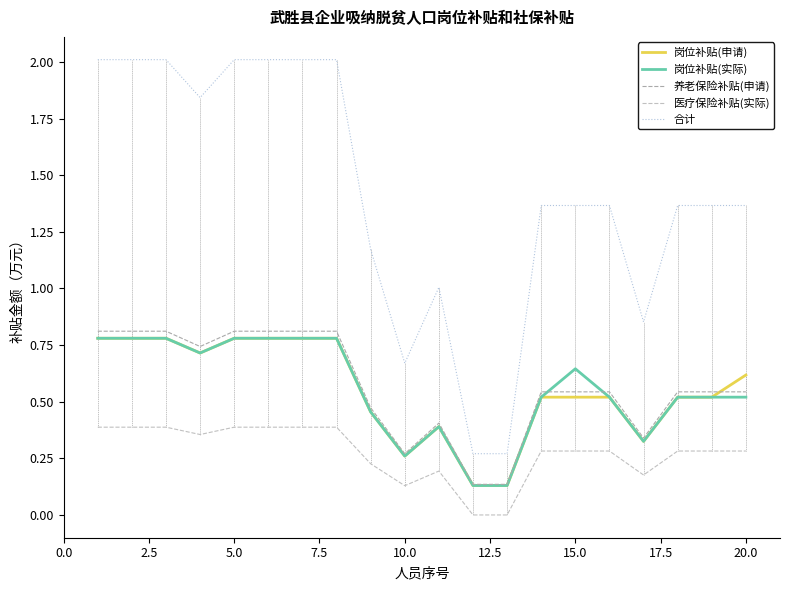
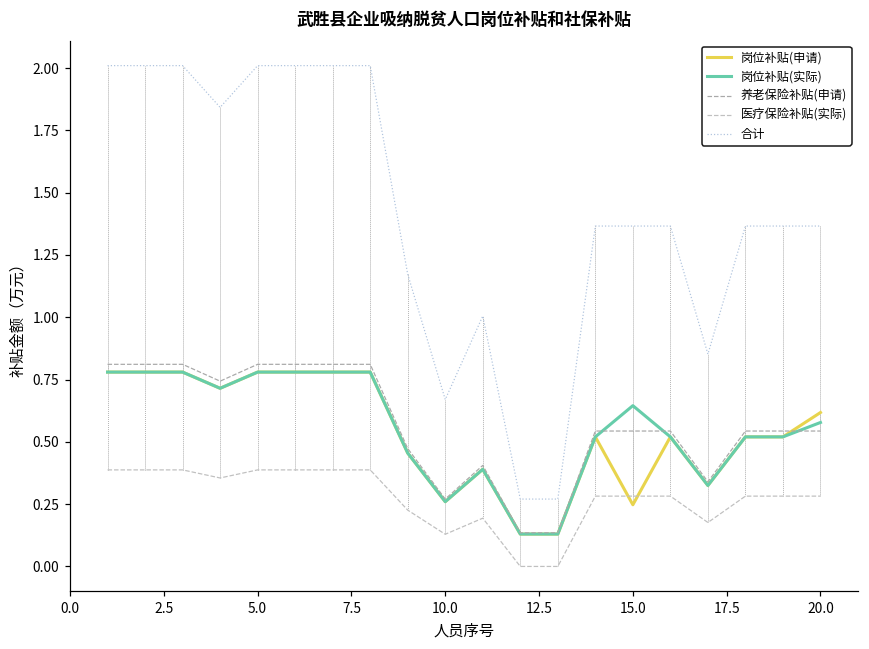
岗位补贴(申请), 15.0: 0.52 -> 0.25
岗位补贴(实际), 20.0: 0.52 -> 0.58
